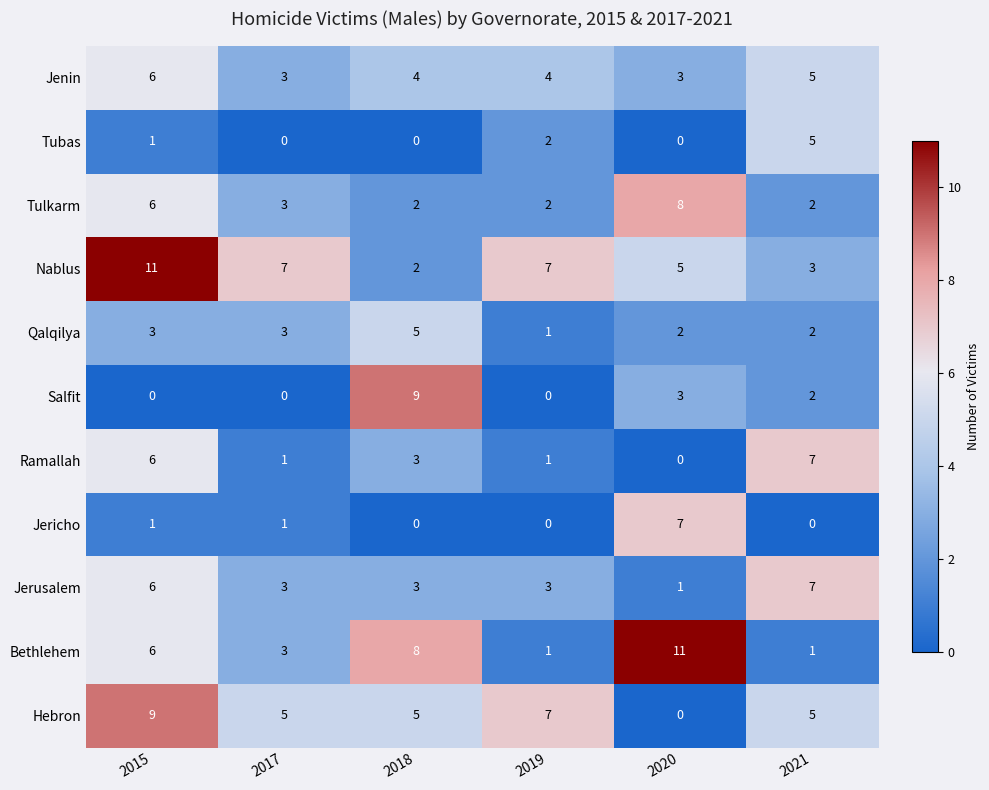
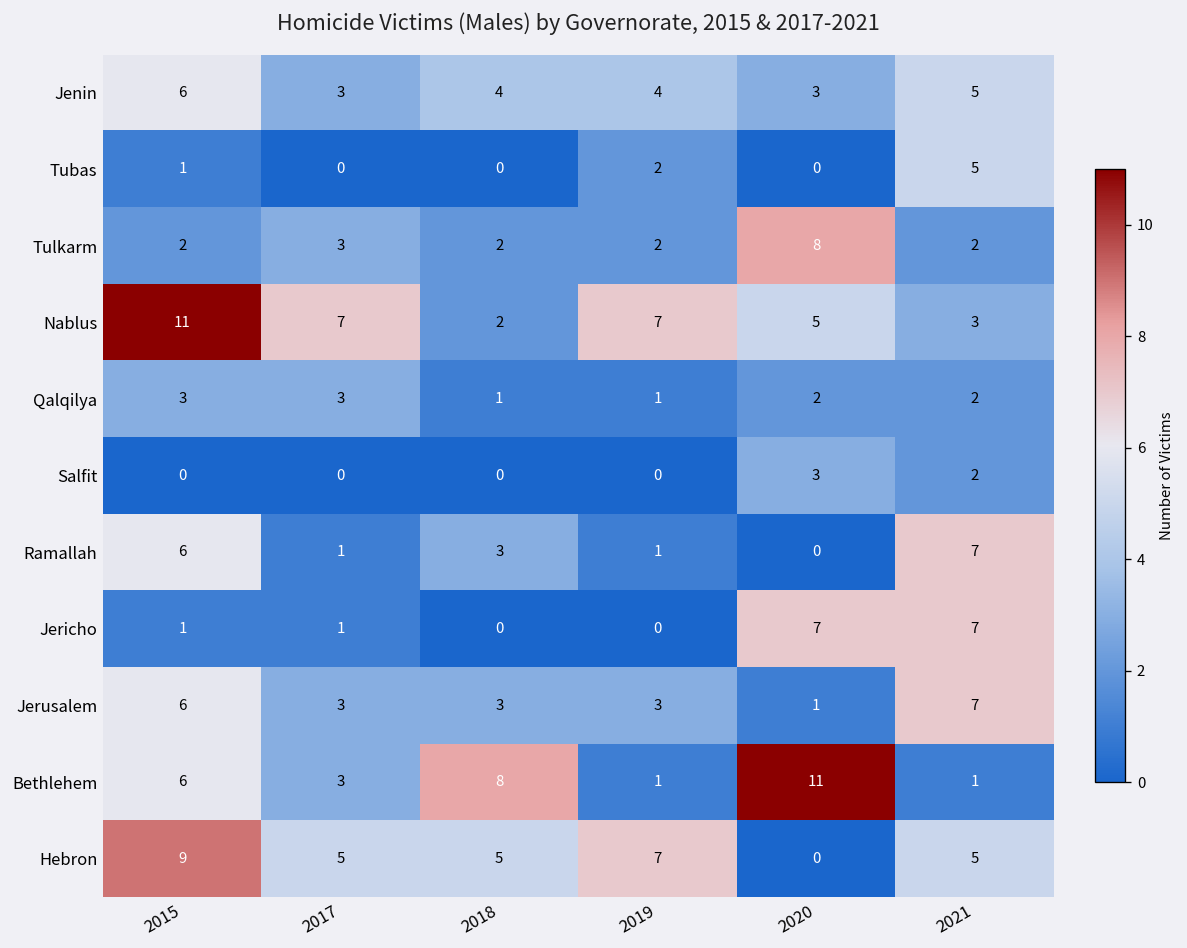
Tulkarm, 2015: 6 -> 2
Qalqilya, 2018: 5 -> 1
Salfit, 2018: 9 -> 0
Jericho, 2021: 0 -> 7
